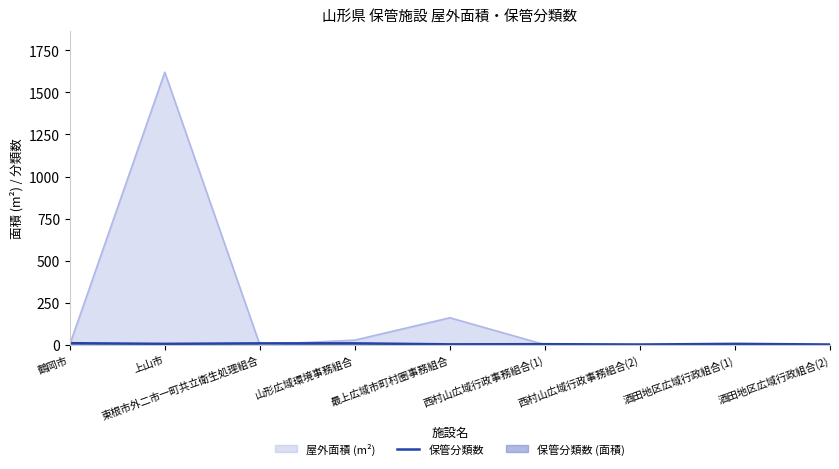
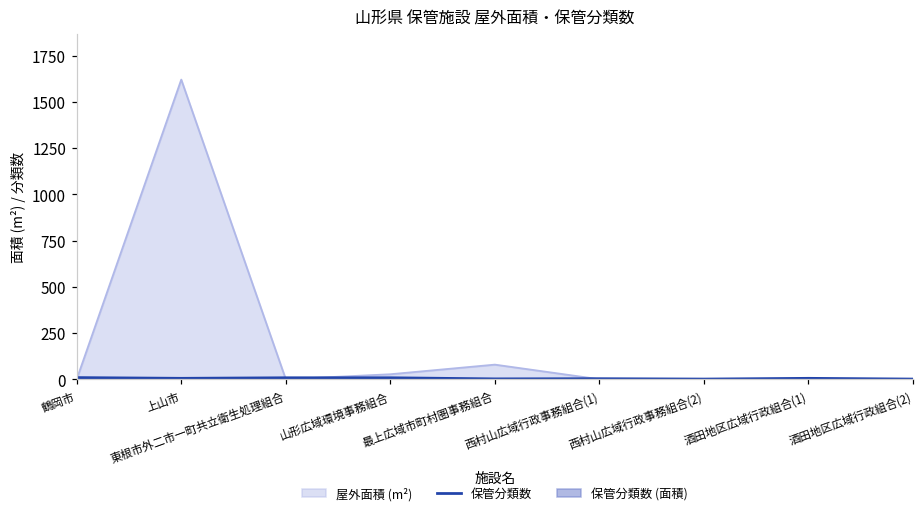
屋外面積 (m²), 最上広域市町村圏事務組合: 160 -> 80
